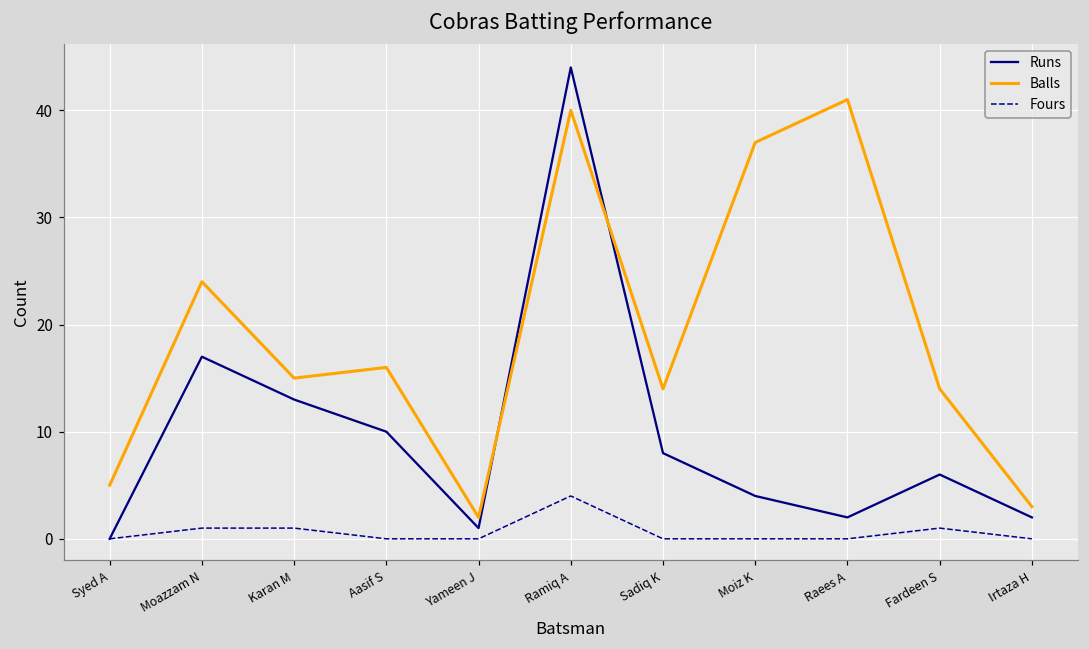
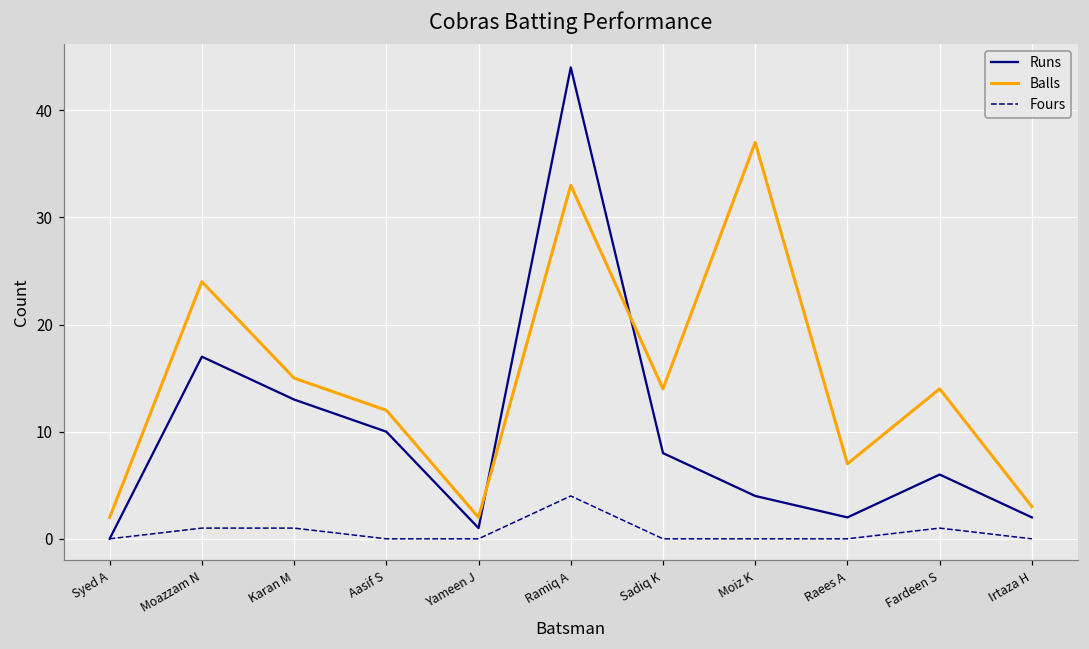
Balls, Syed A: 5 -> 2
Balls, Aasif S: 16 -> 12
Balls, Ramiq A: 40 -> 33
Balls, Raees A: 41 -> 7
